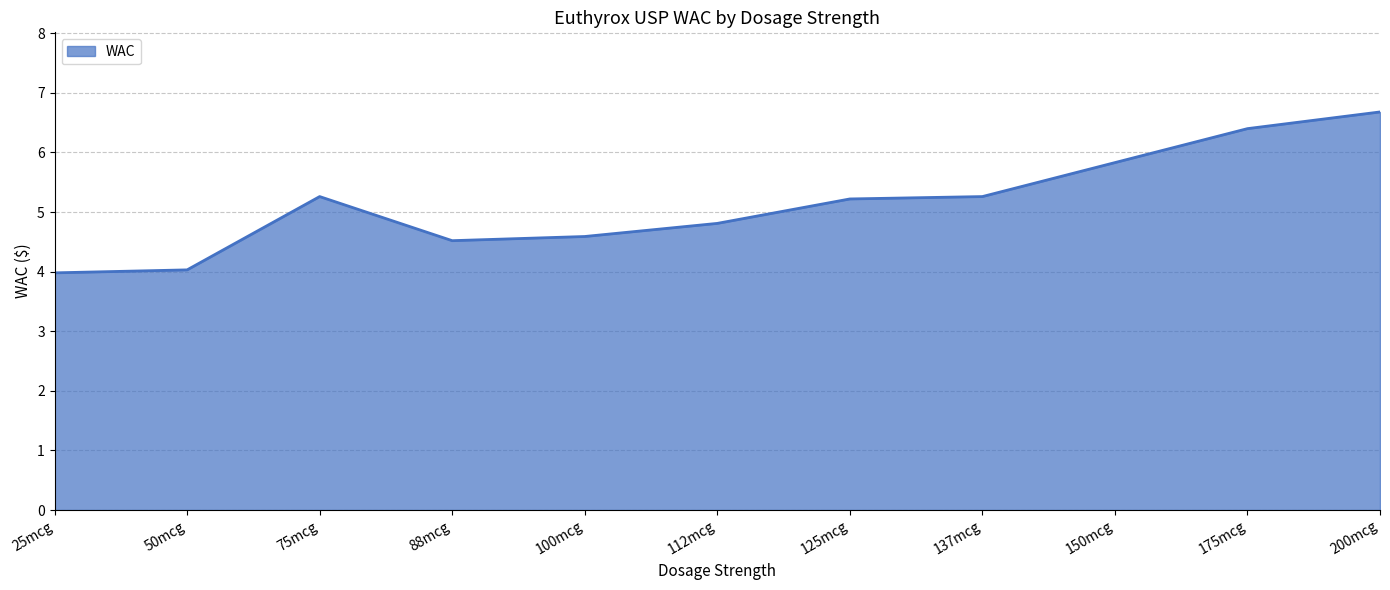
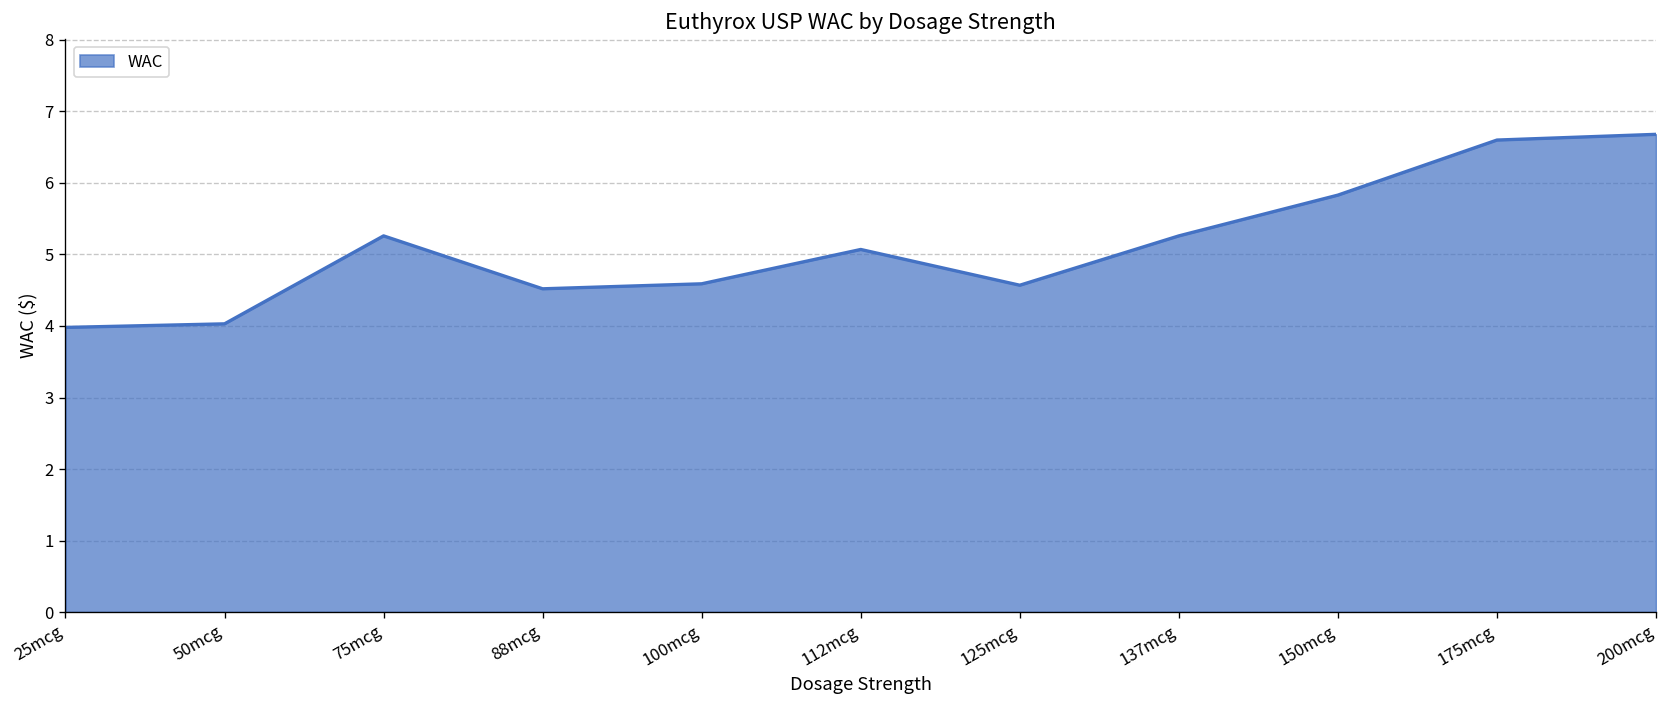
112mcg: 4.8 -> 5.1
125mcg: 5.2 -> 4.6
175mcg: 6.4 -> 6.6
